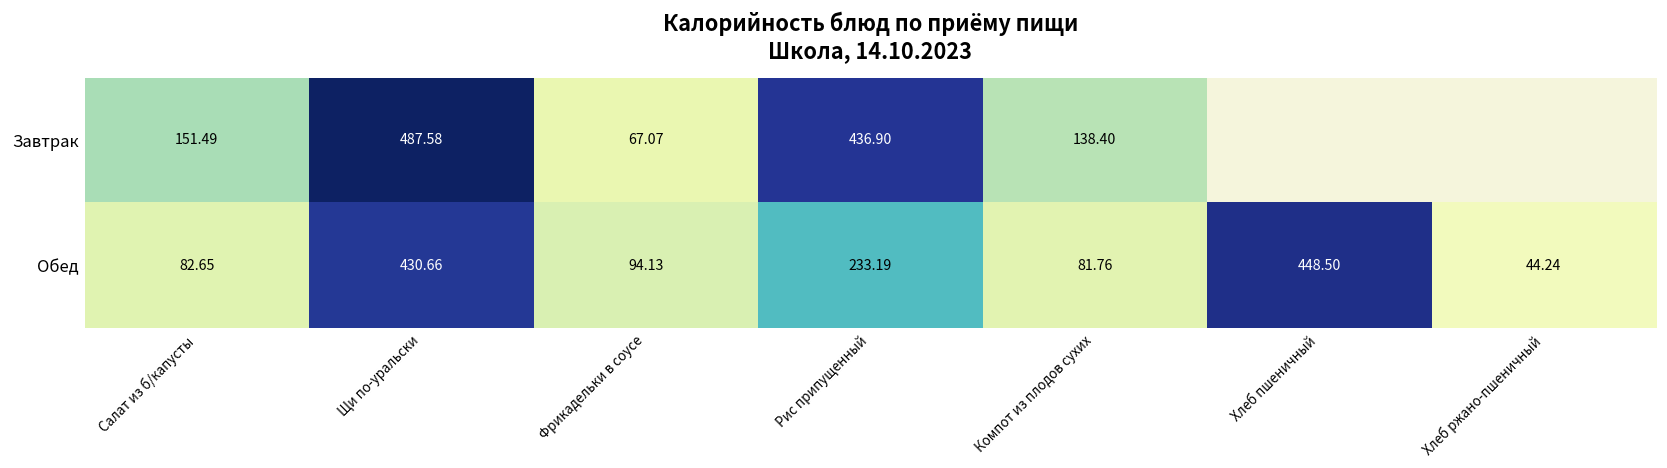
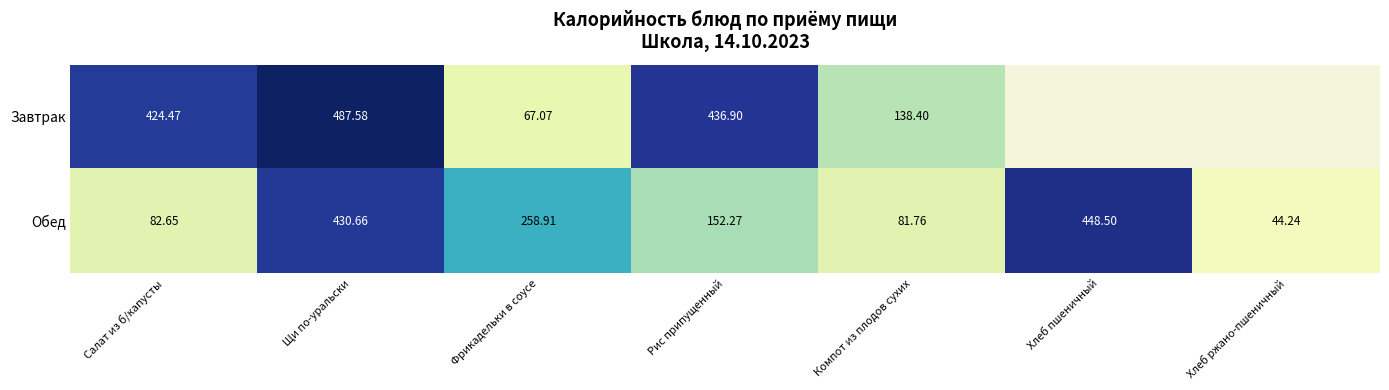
Завтрак, Салат из б/капусты: 151.49 -> 424.47
Обед, Фрикадельки в соусе: 94.13 -> 258.91
Обед, Рис припущенный: 233.19 -> 152.27
